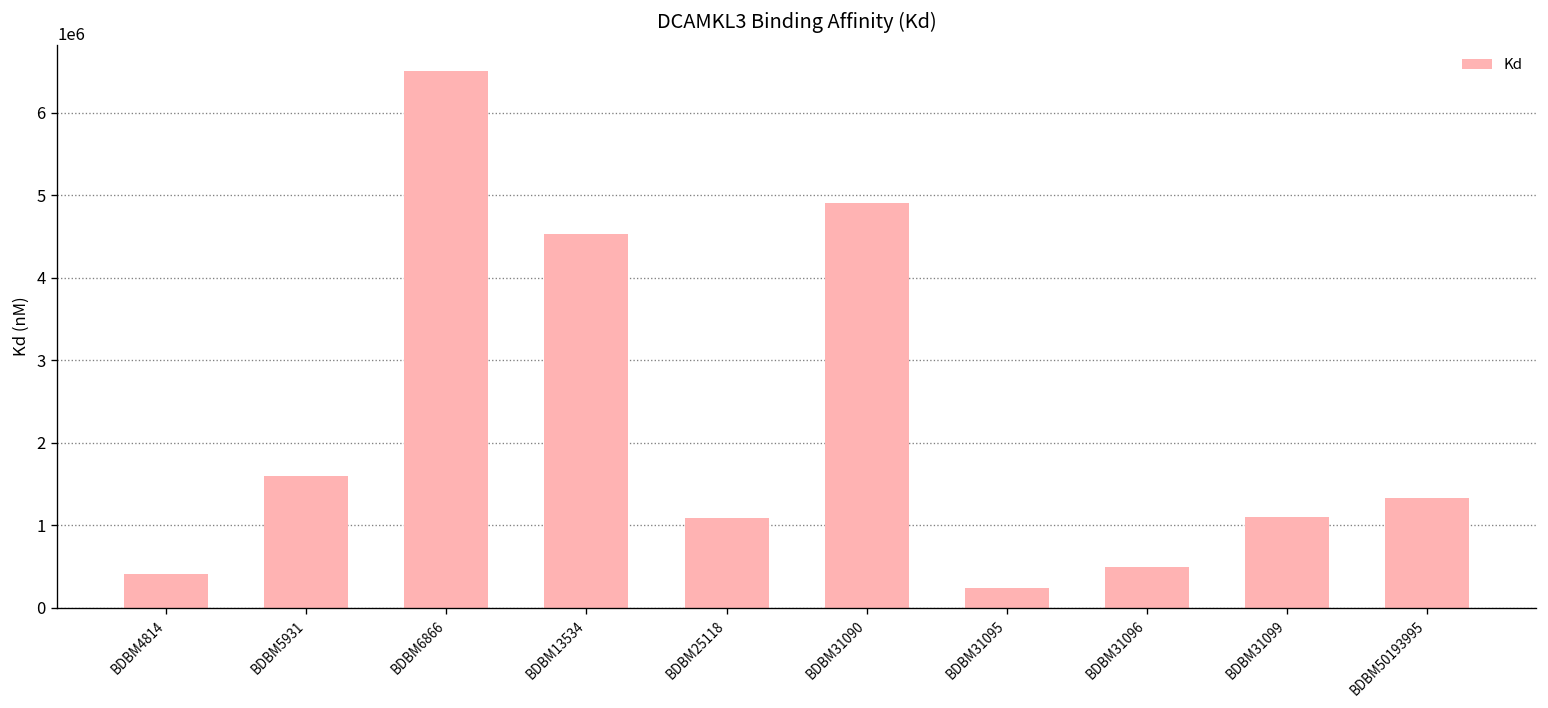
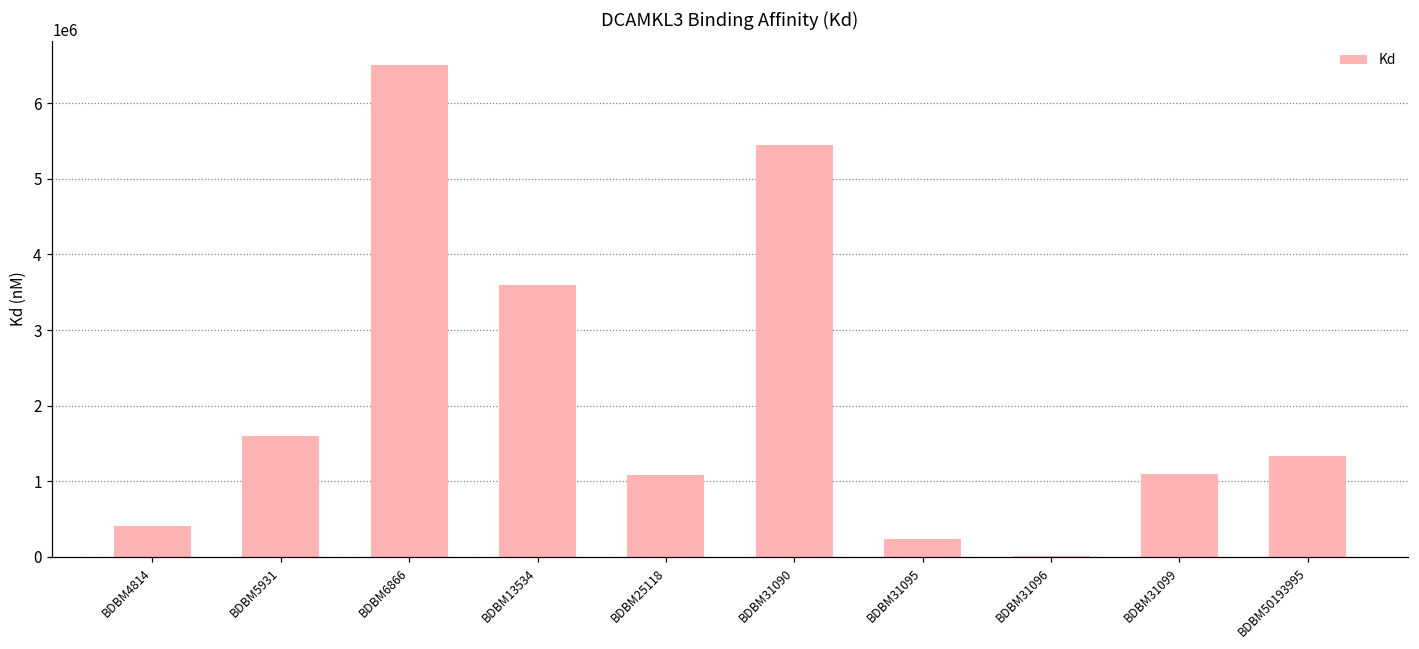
BDBM13534: 4500000 -> 3600000
BDBM31090: 4900000 -> 5400000
BDBM31096: 500000 -> 0
